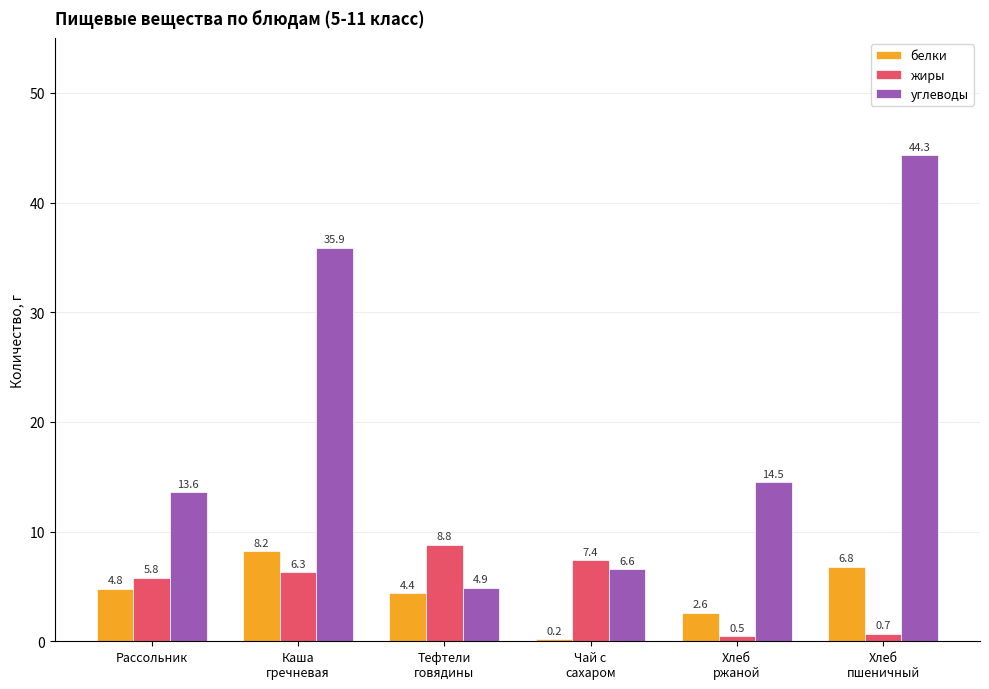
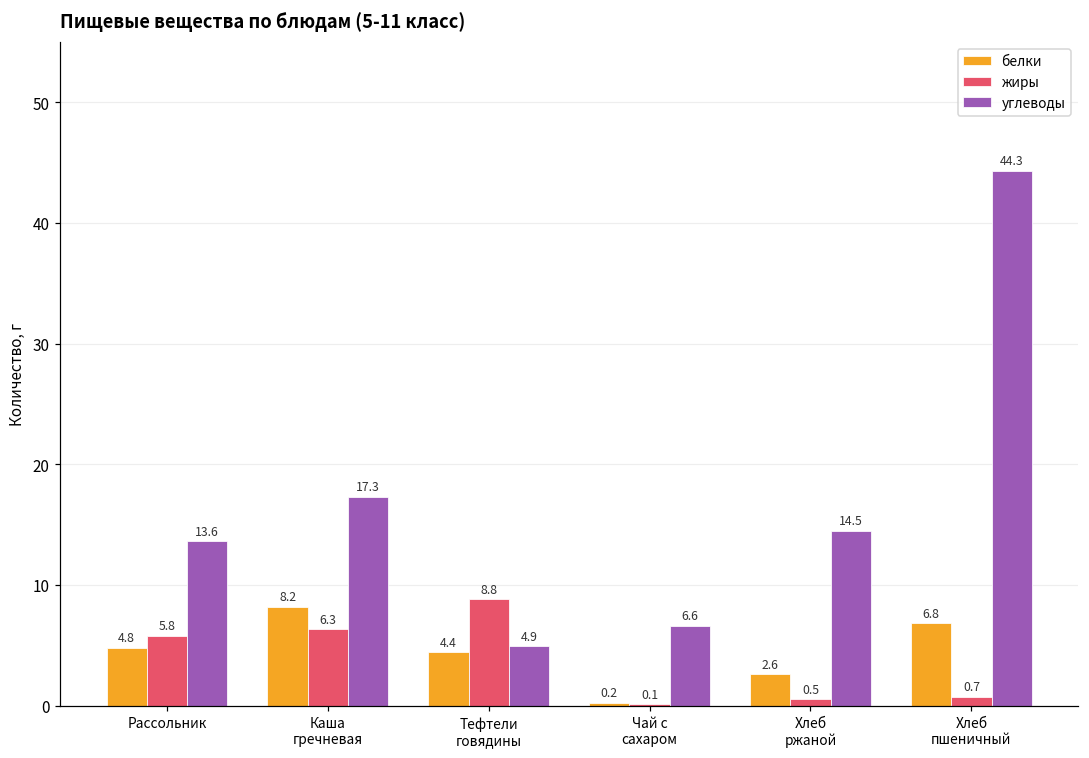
углеводы, Каша гречневая: 35.9 -> 17.3
жиры, Чай с сахаром: 7.4 -> 0.1
